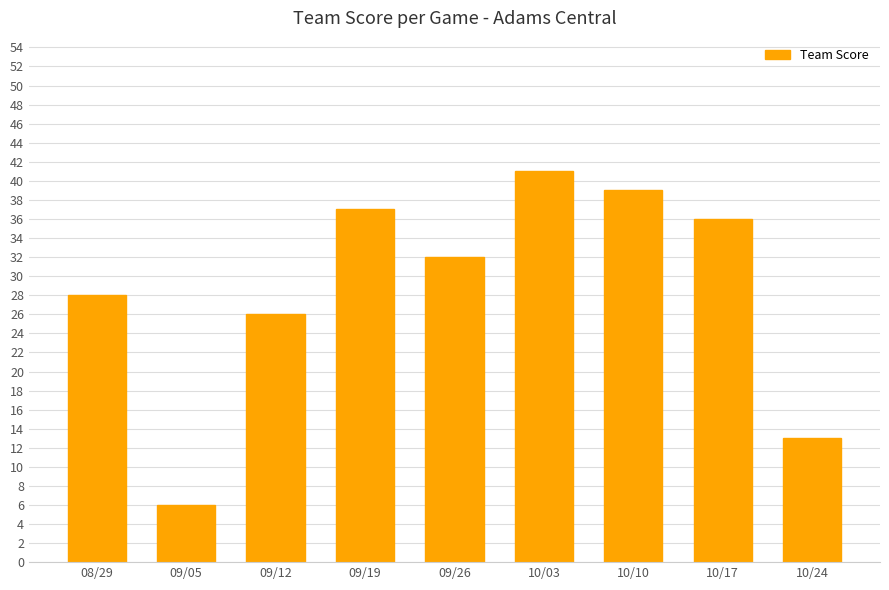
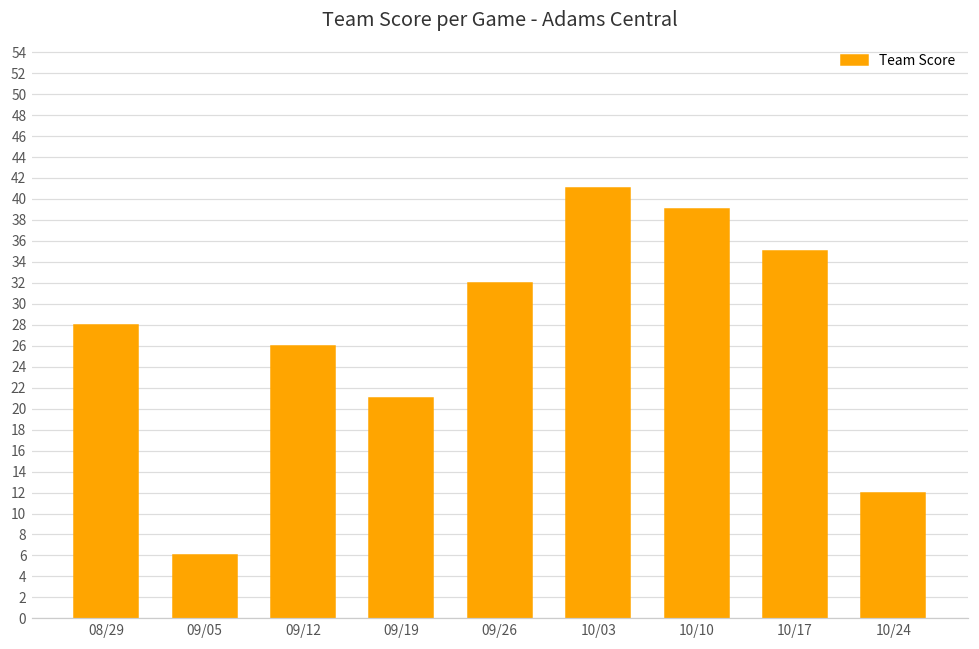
09/19: 37 -> 21
10/17: 36 -> 35
10/24: 13 -> 12
